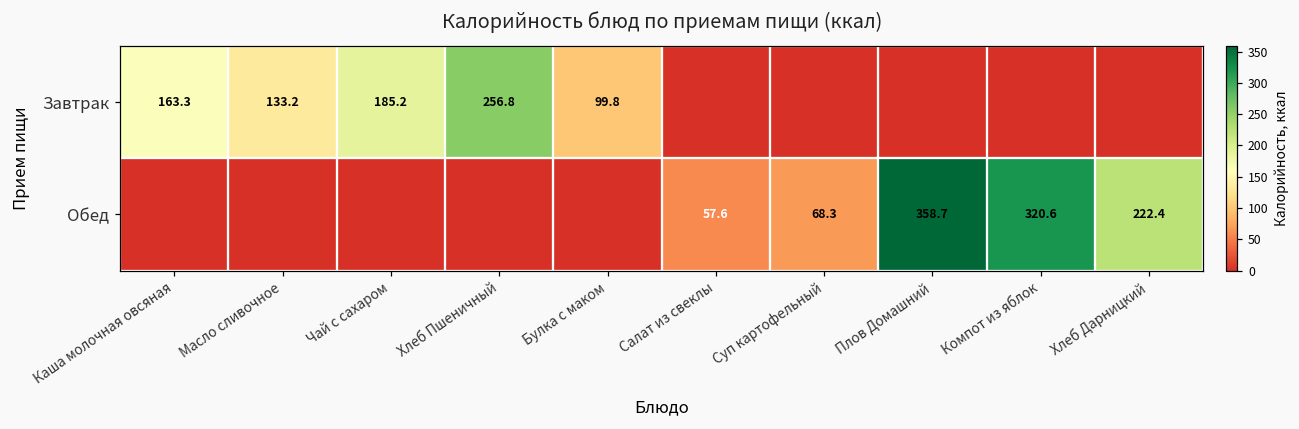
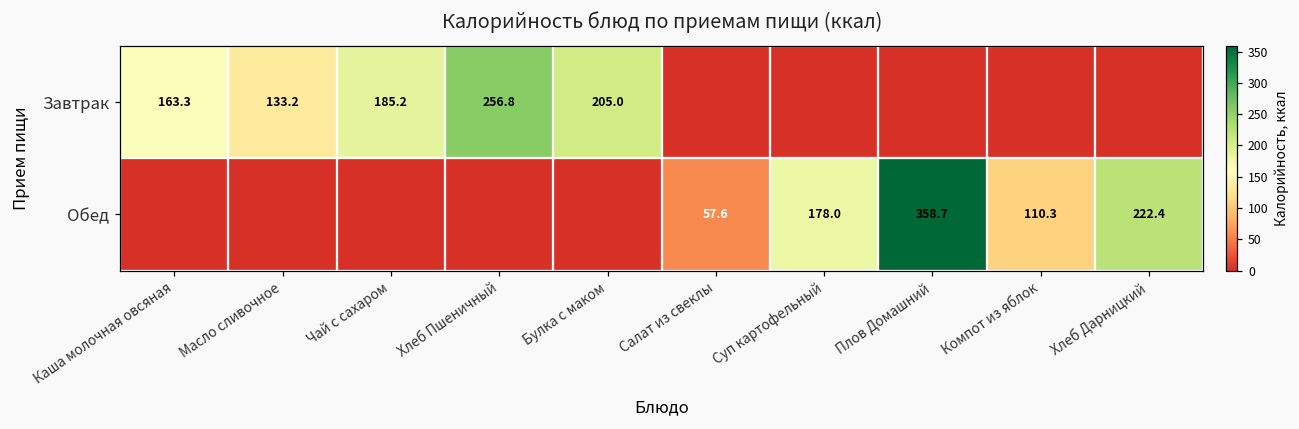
Завтрак, Булка с маком: 99.8 -> 205.0
Обед, Суп картофельный: 68.3 -> 178.0
Обед, Компот из яблок: 320.6 -> 110.3
